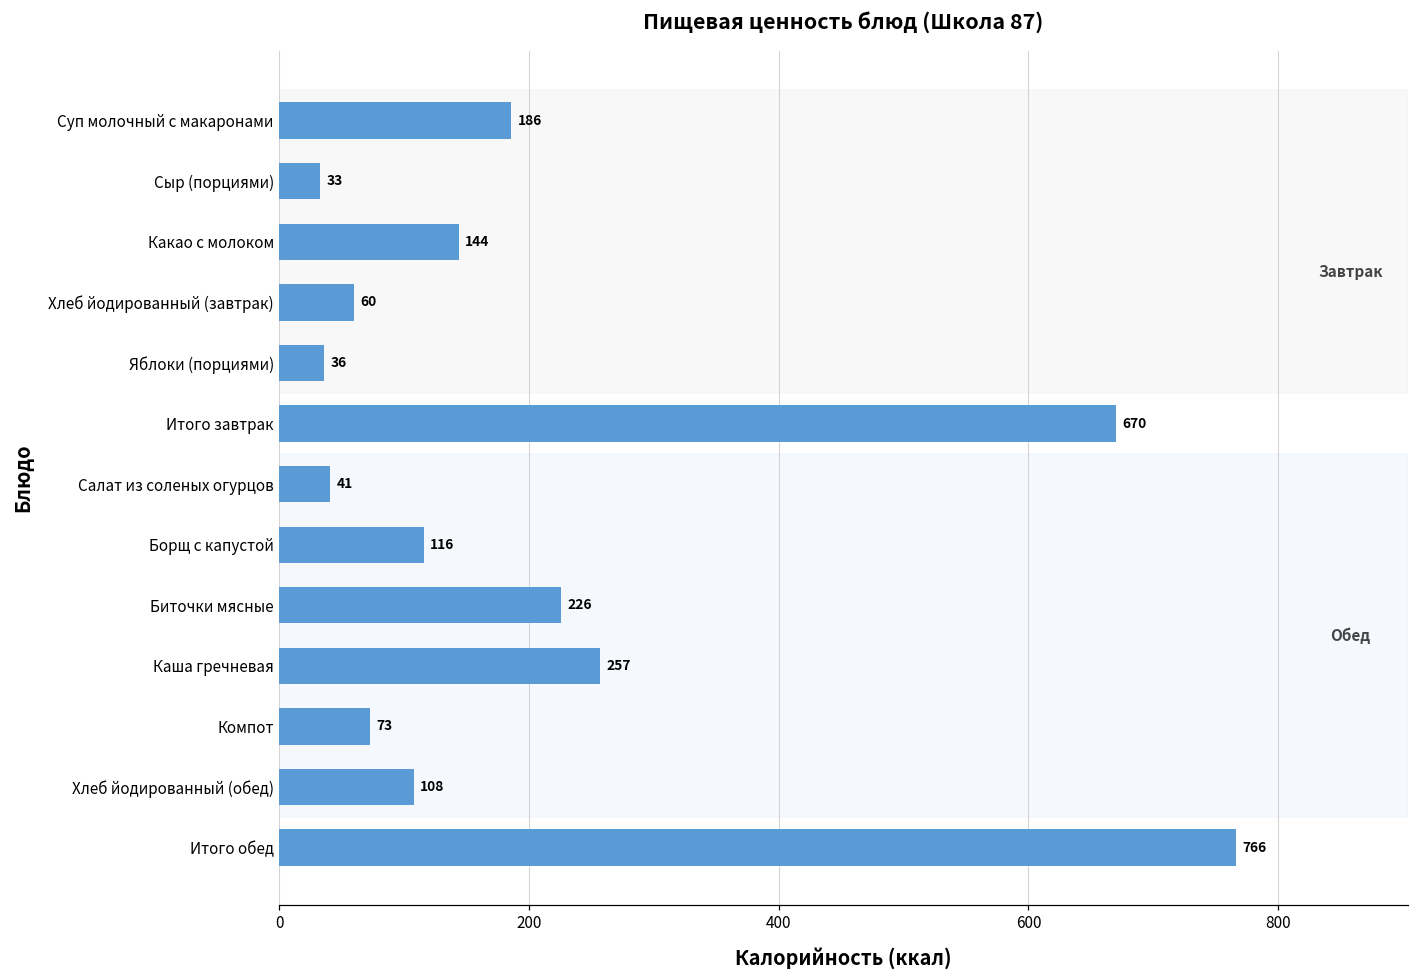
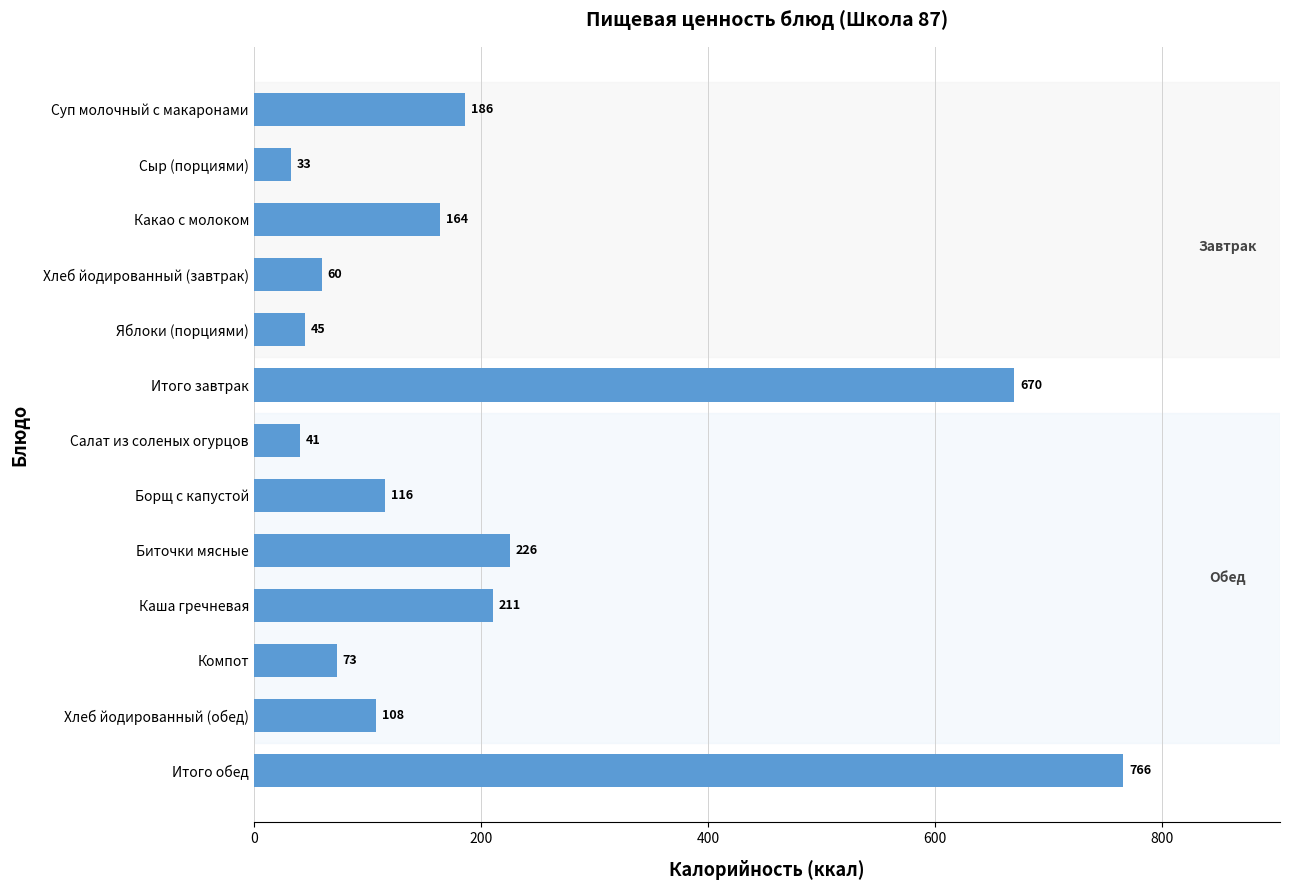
Какао с молоком: 144 -> 164
Яблоки (порциями): 36 -> 45
Каша гречневая: 257 -> 211
